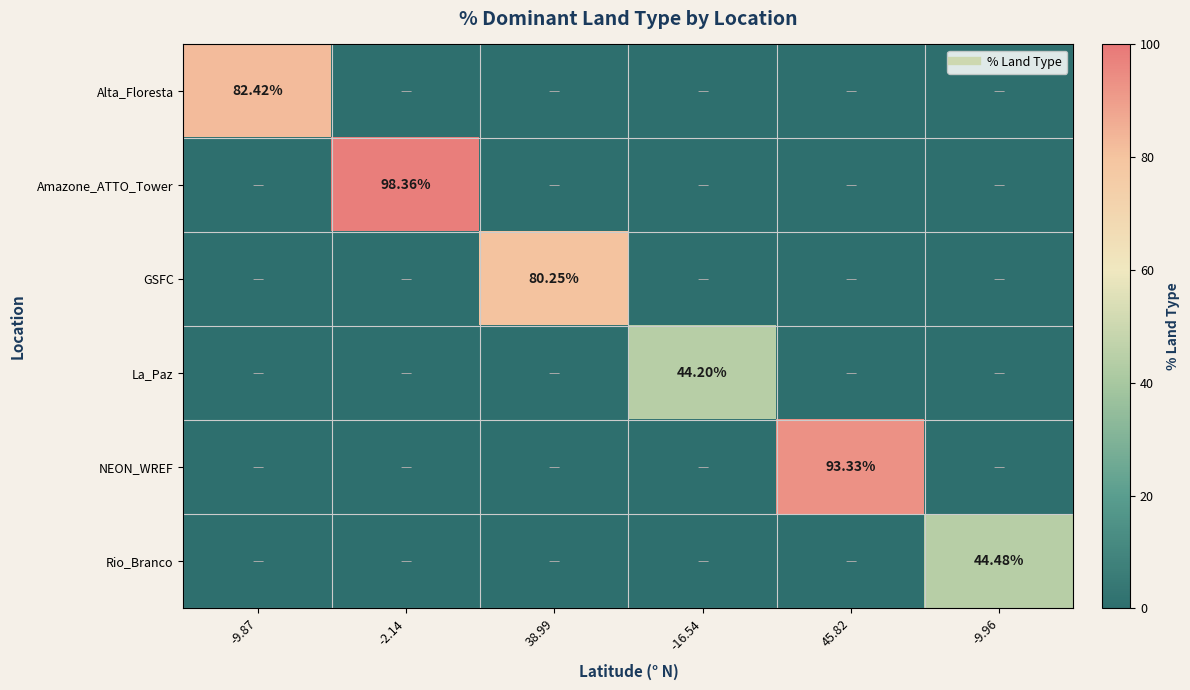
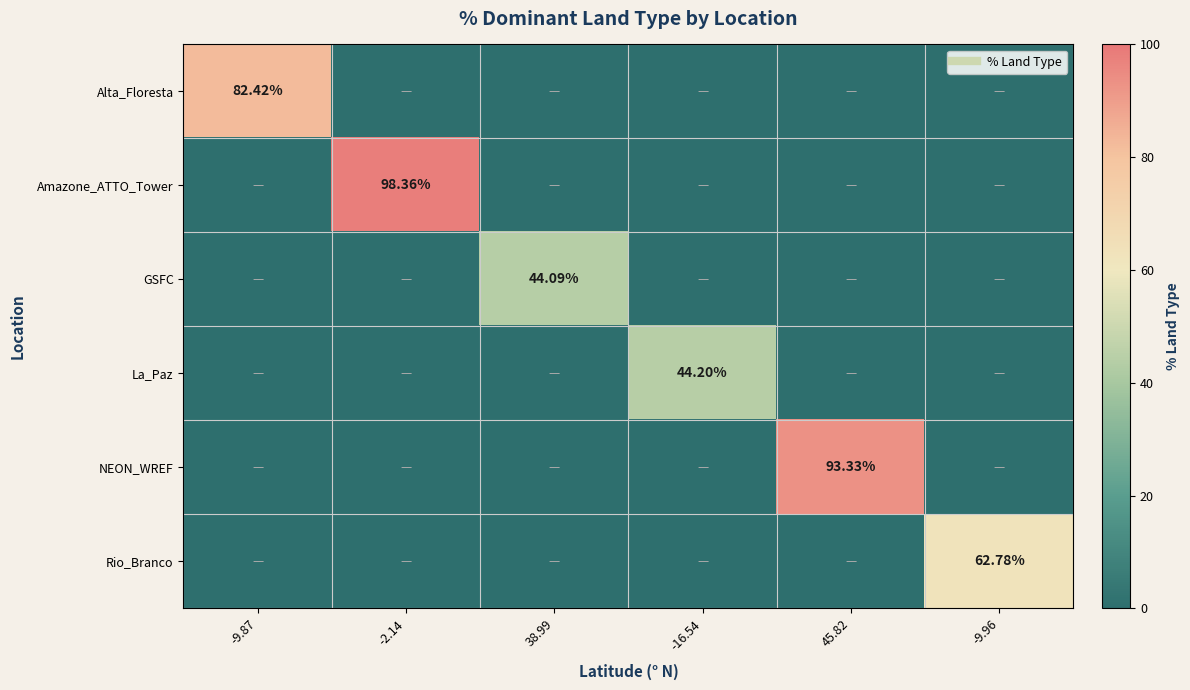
GSFC, 38.99: 80.25% -> 44.09%
Rio_Branco, -9.96: 44.48% -> 62.78%
